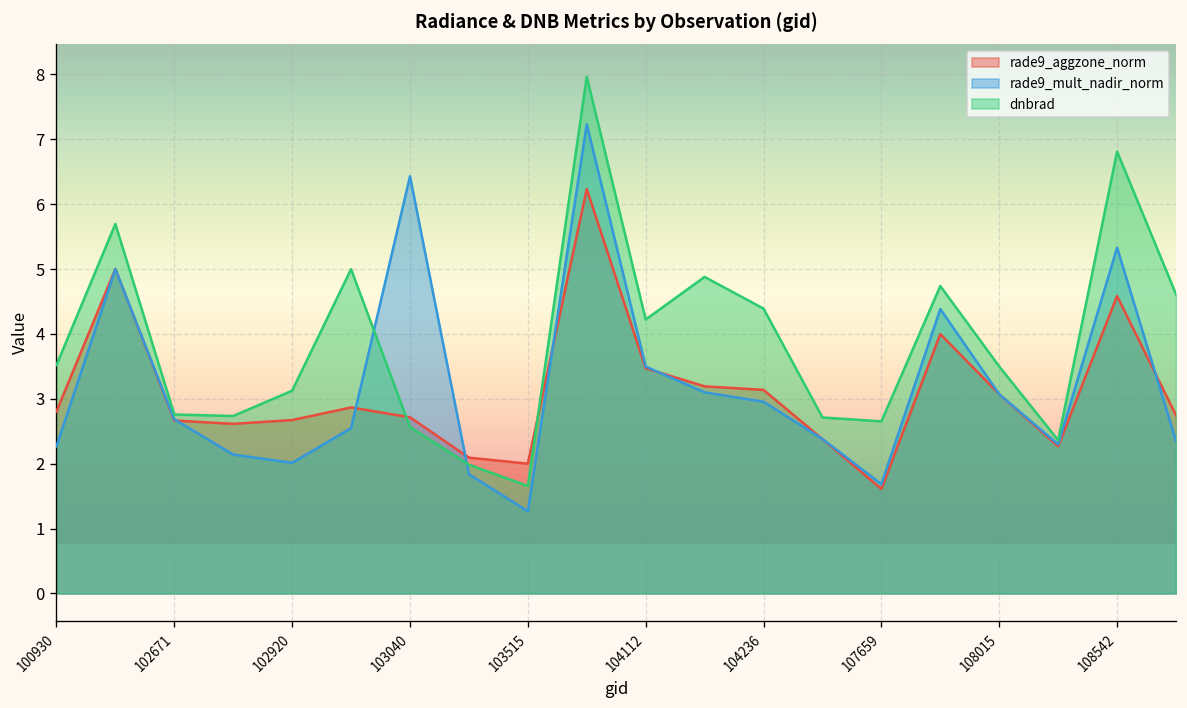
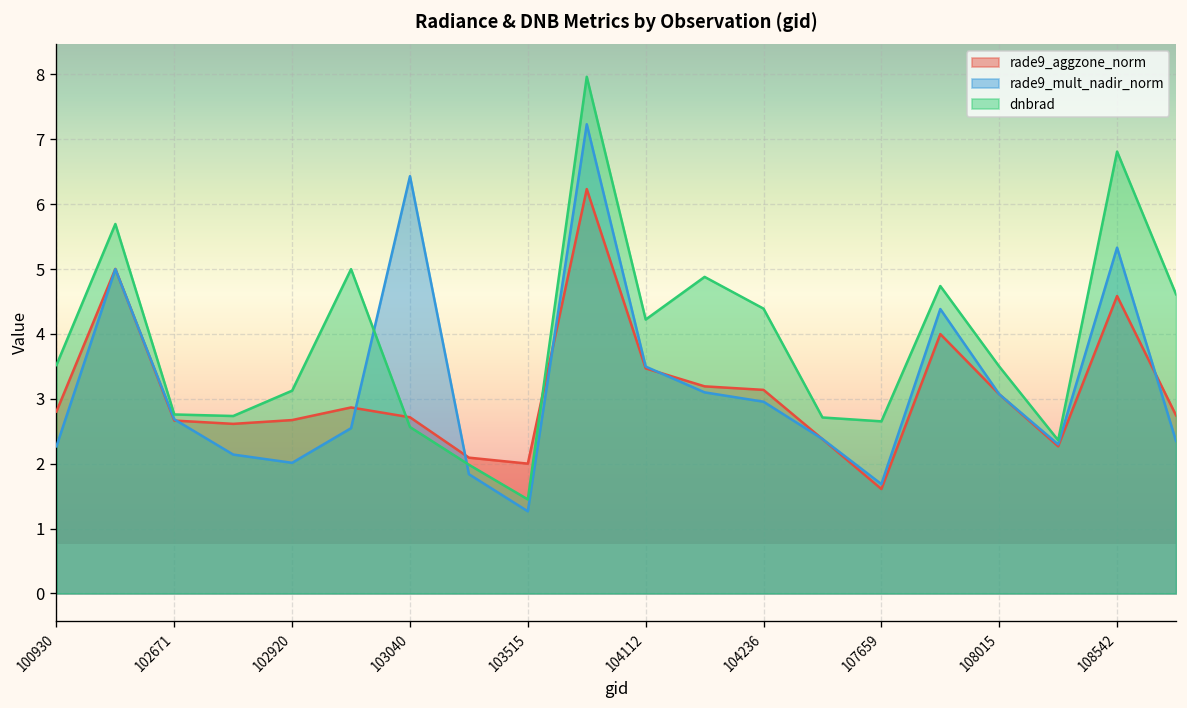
dnbrad, 103515: 1.7 -> 1.4
